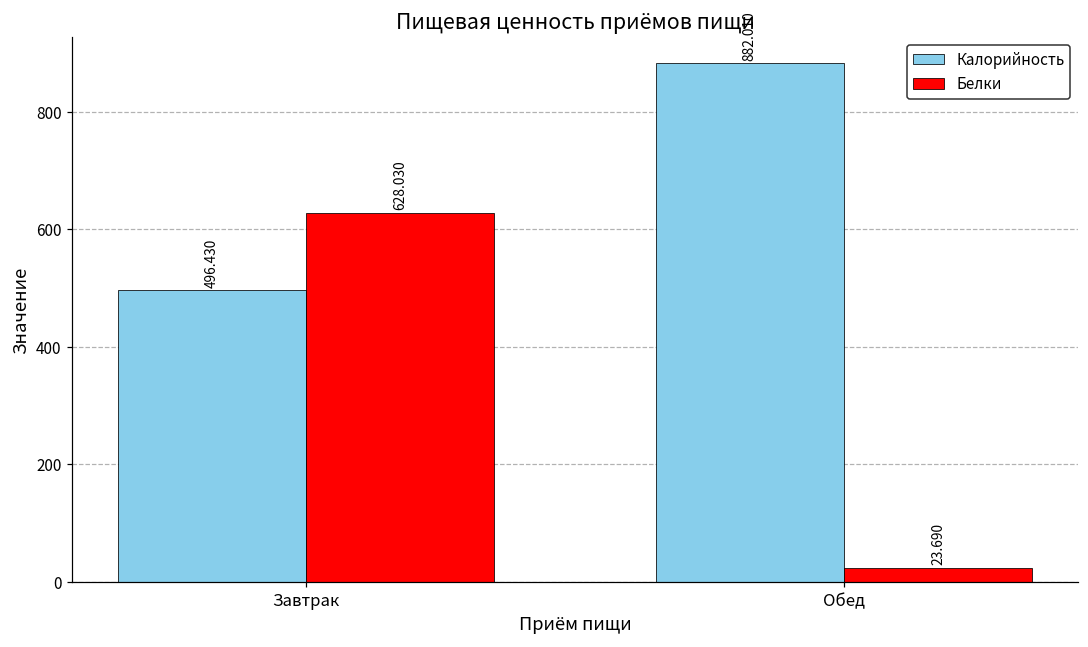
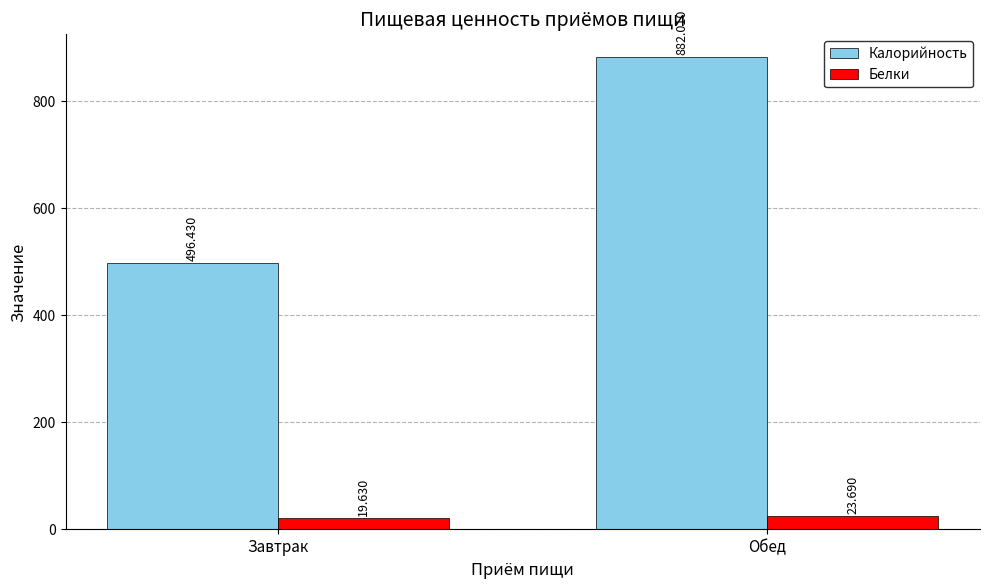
Белки, Завтрак: 628.030 -> 19.630
